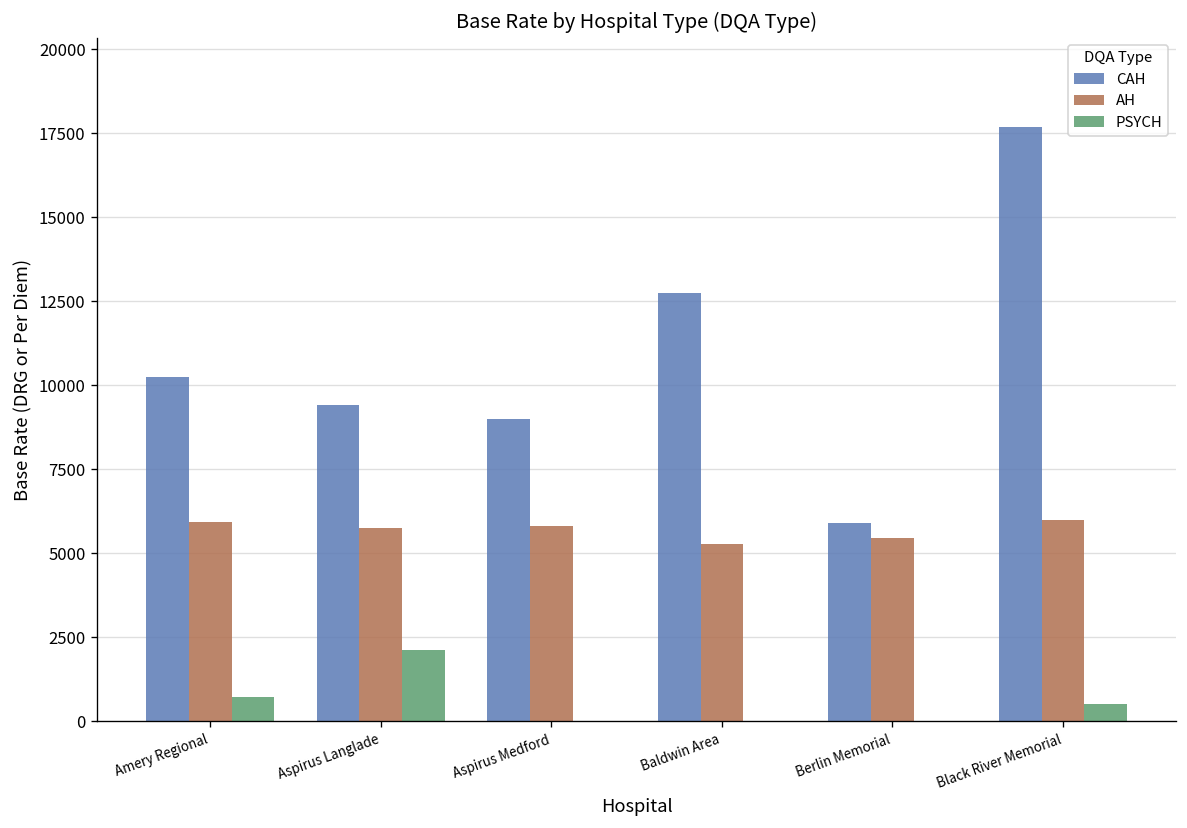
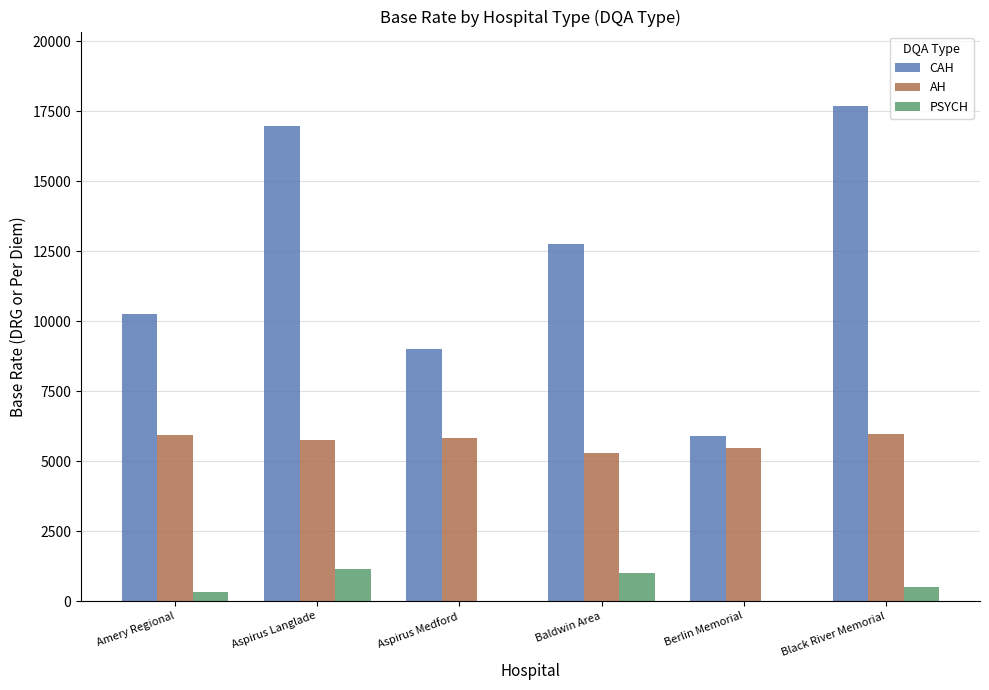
PSYCH, Amery Regional: 700 -> 300
CAH, Aspirus Langlade: 9400 -> 17000
PSYCH, Aspirus Langlade: 2100 -> 1200
PSYCH, Baldwin Area: 0 -> 1000
